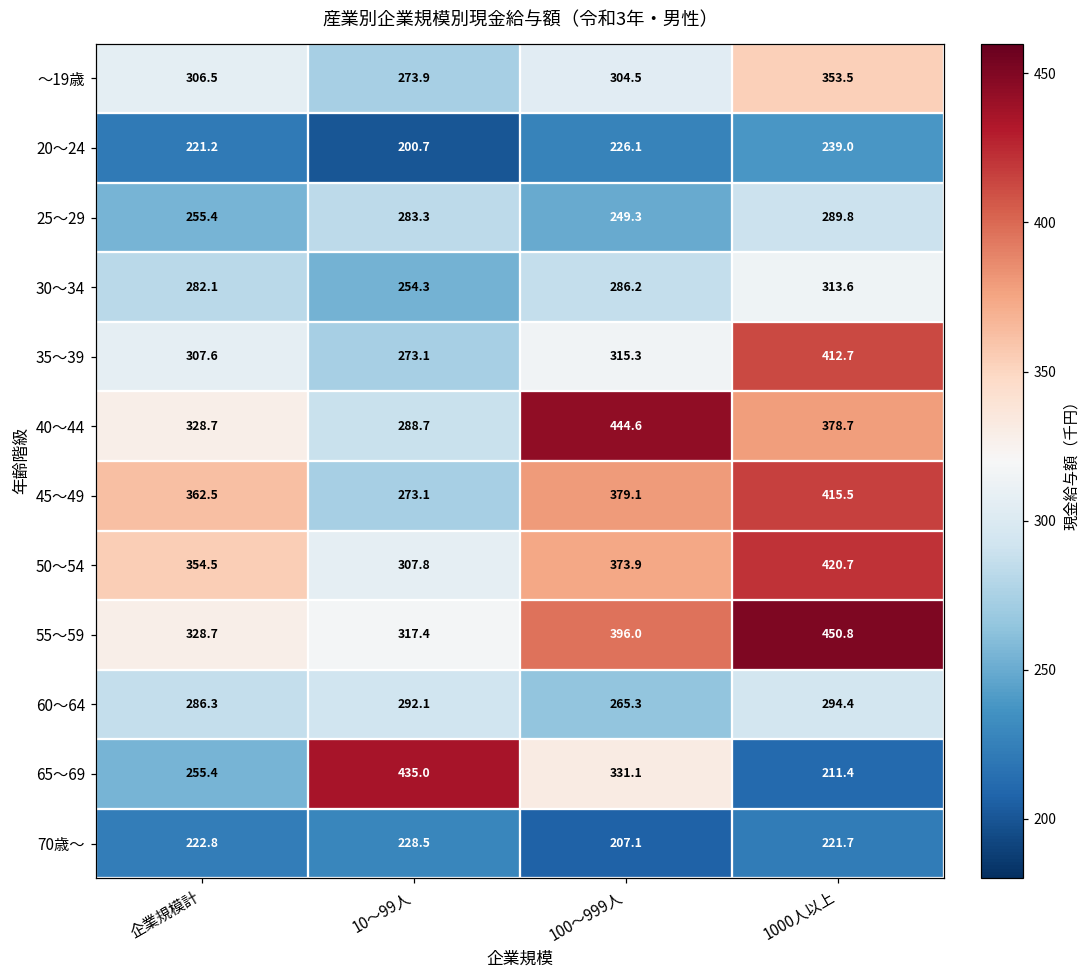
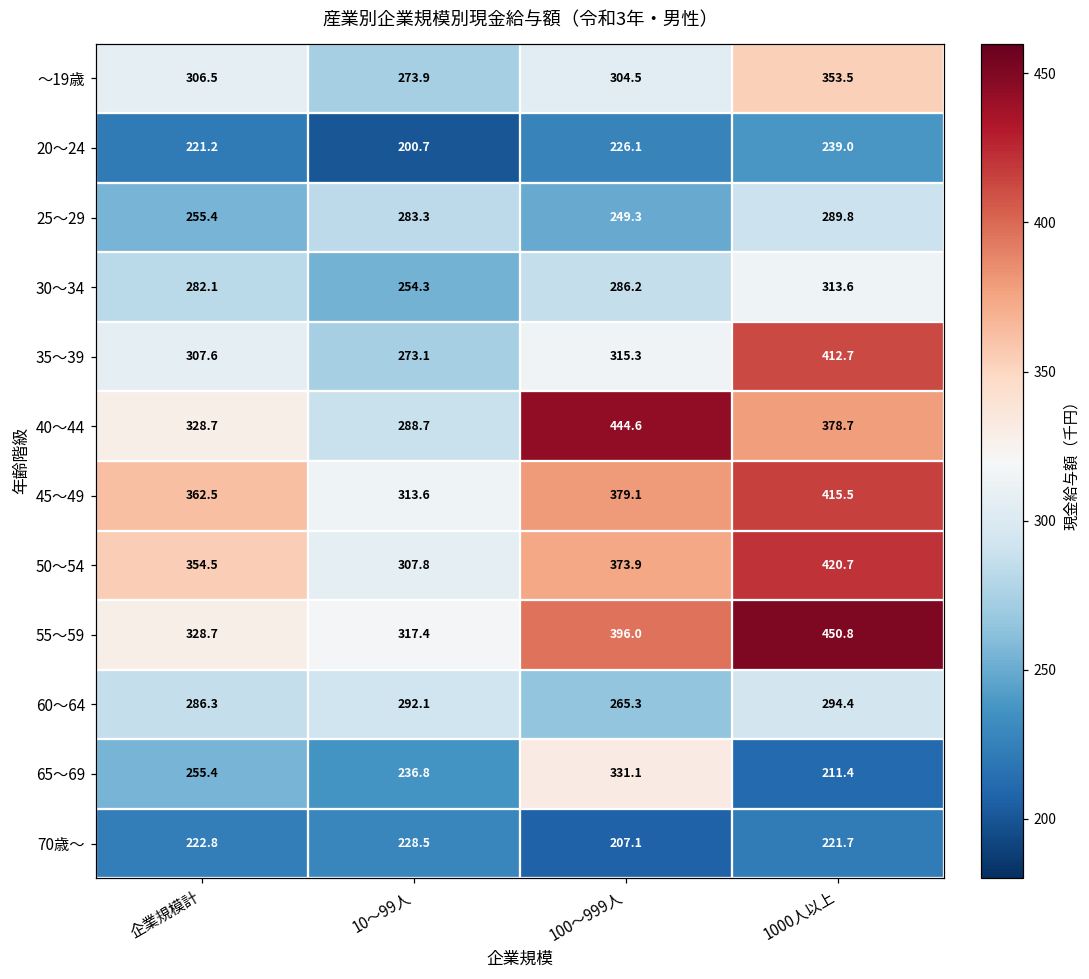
45～49, 10～99人: 273.1 -> 313.6
65～69, 10～99人: 435.0 -> 236.8
